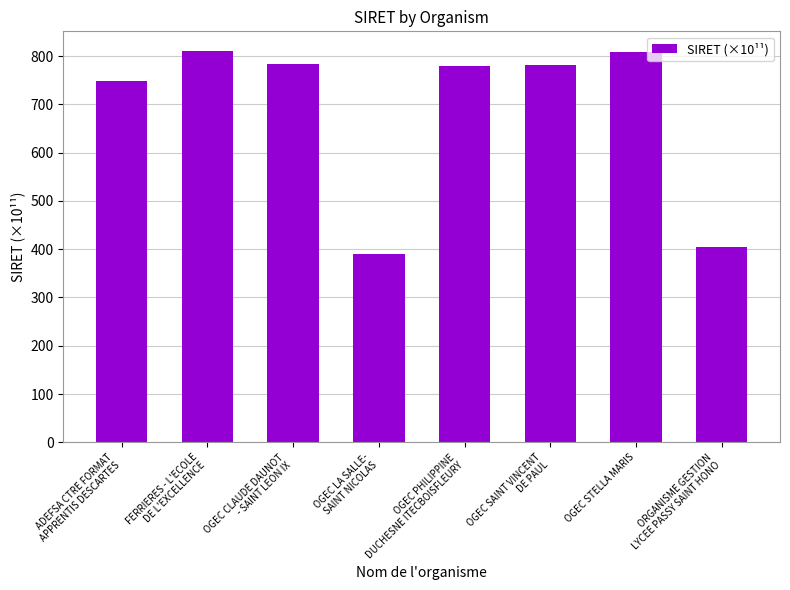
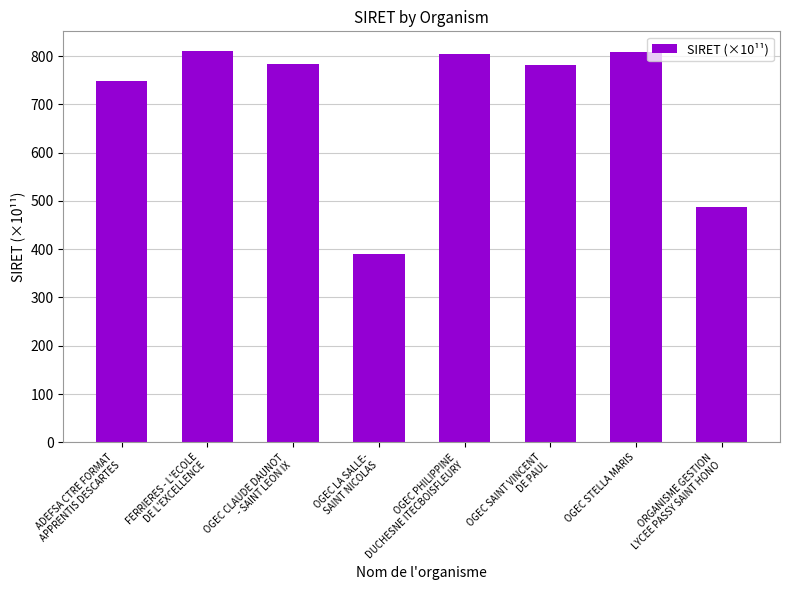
OGEC PHILIPPINE DUCHESNE ITECBOISFLEURY: 780 -> 810
ORGANISME GESTION LYCEE PASSY SAINT HONO: 400 -> 490
